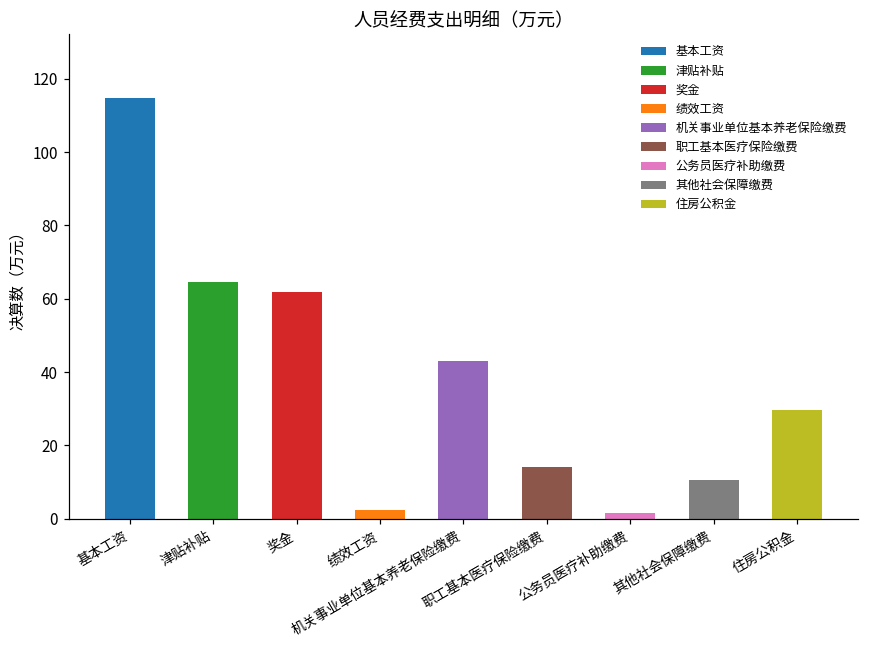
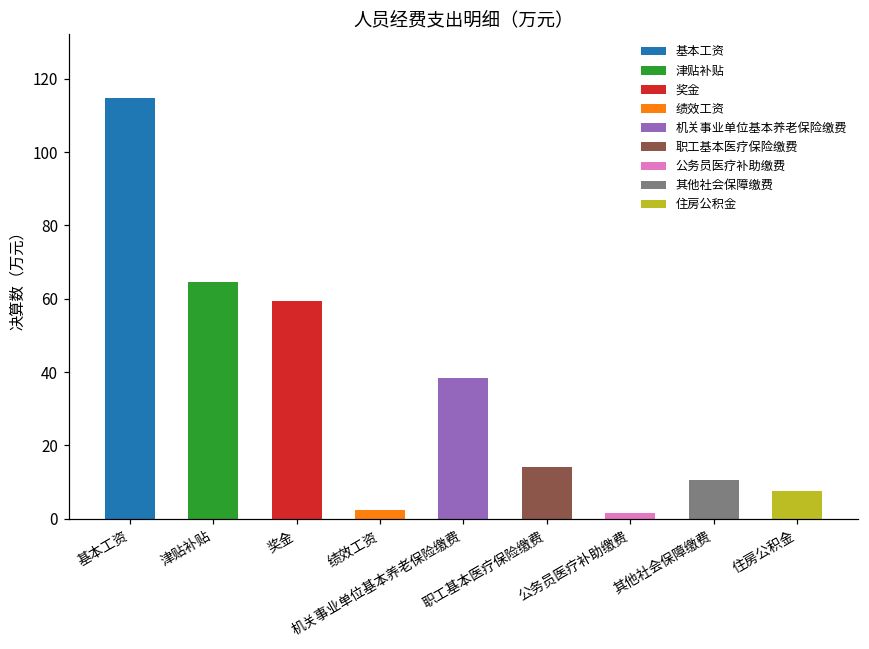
奖金: 62 -> 59
机关事业单位基本养老保险缴费: 43 -> 39
住房公积金: 30 -> 8
